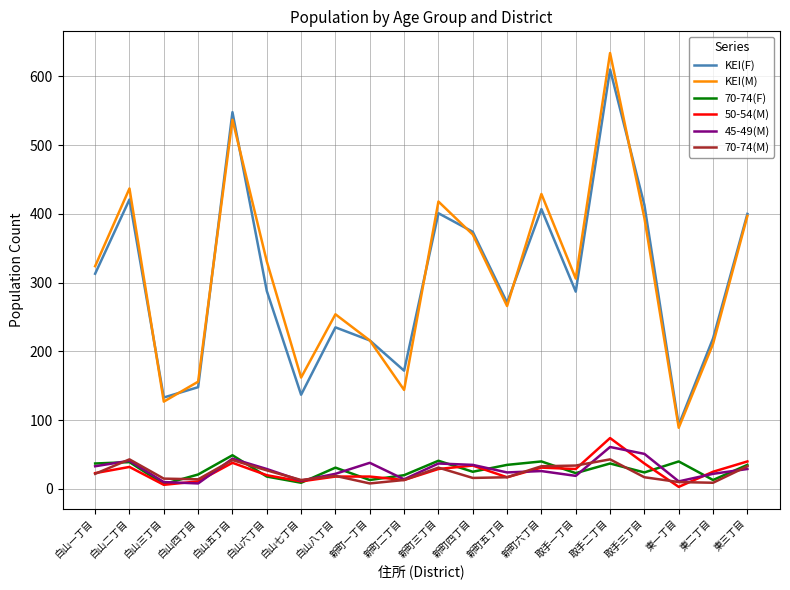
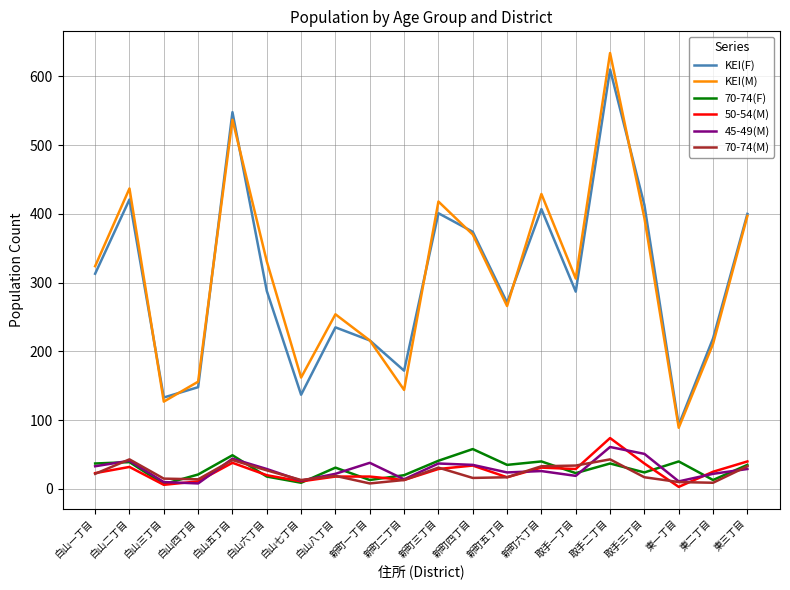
70-74(F), 新町四丁目: 30 -> 60
